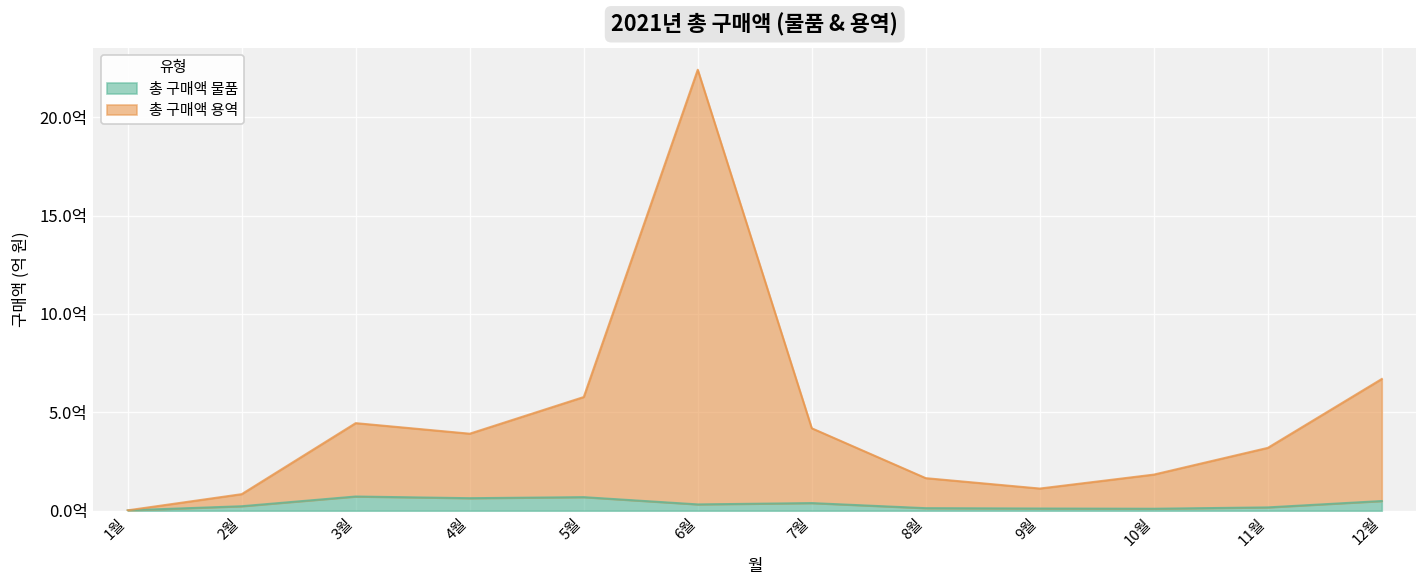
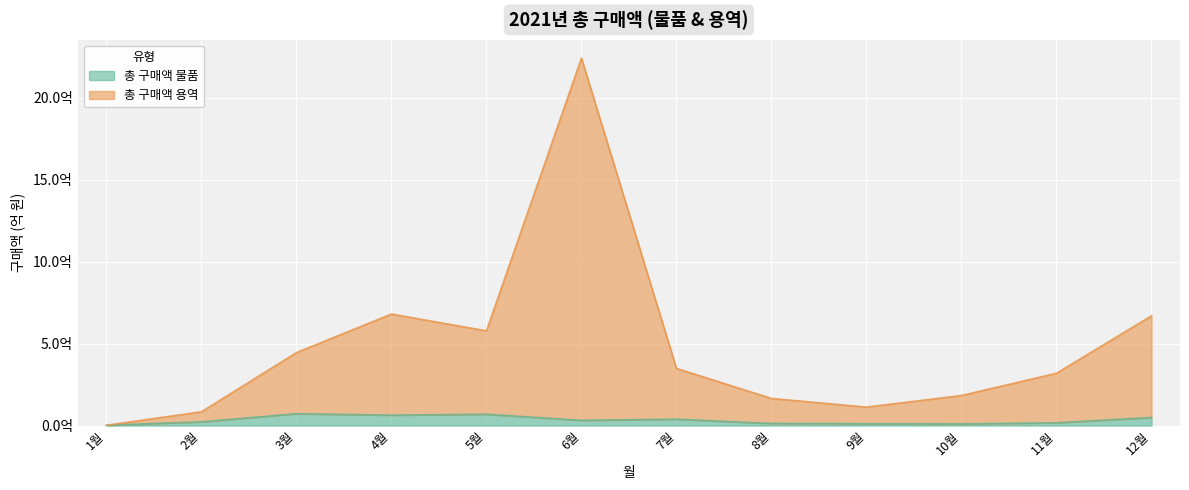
총 구매액 용역, 4월: 3.3억 -> 6.2억
총 구매액 용역, 7월: 3.8억 -> 3.1억
